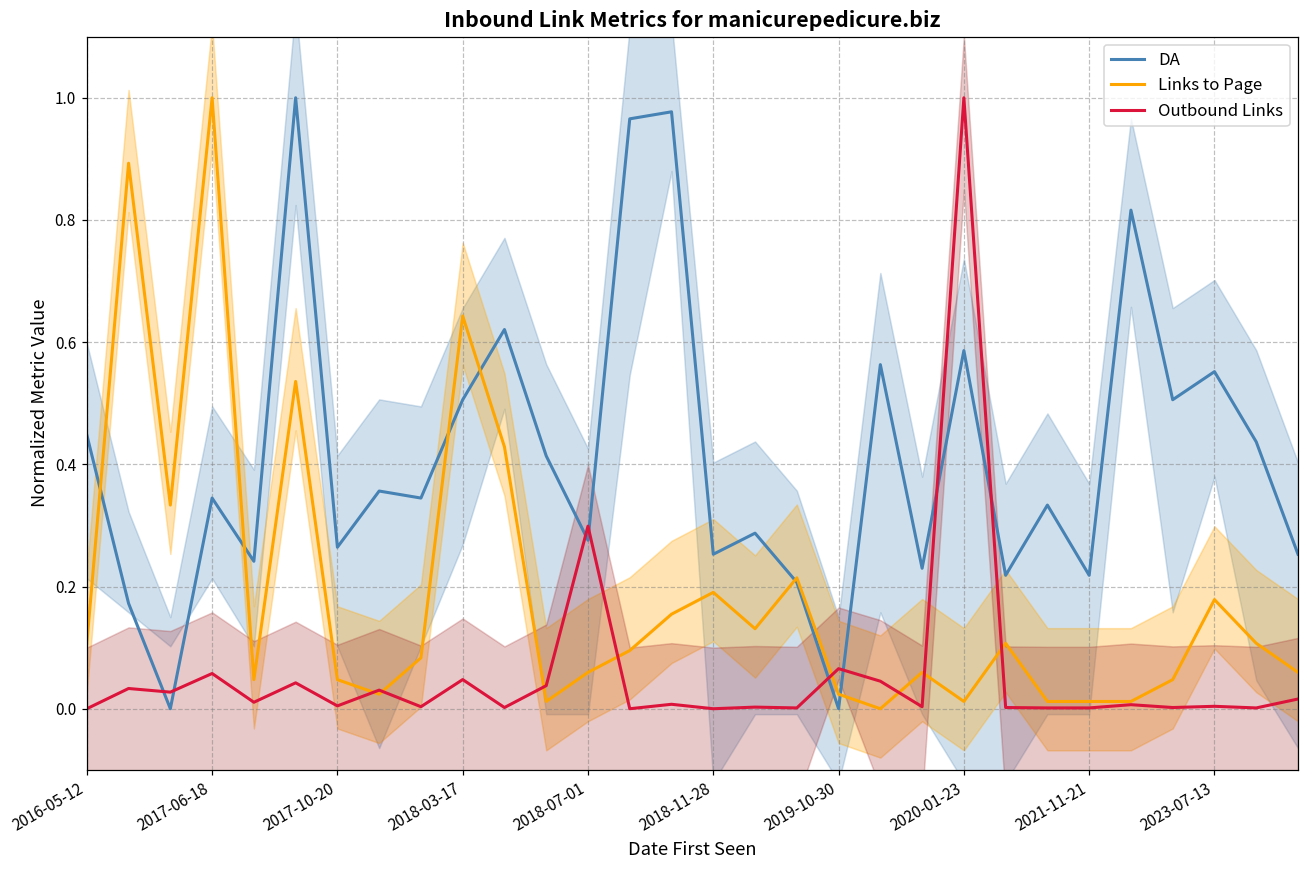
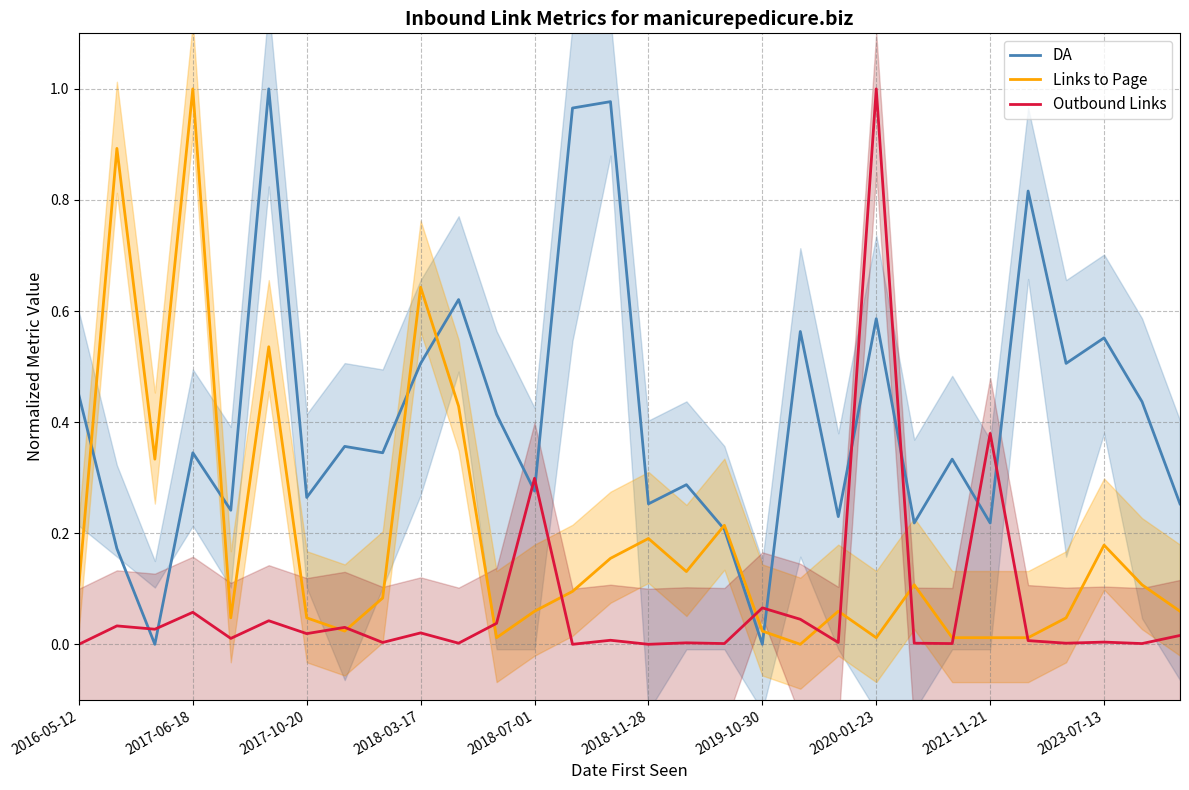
Outbound Links, 2017-10-20: 0.00 -> 0.02
Outbound Links, 2018-03-17: 0.05 -> 0.02
Outbound Links, 2021-11-21: 0.00 -> 0.38
